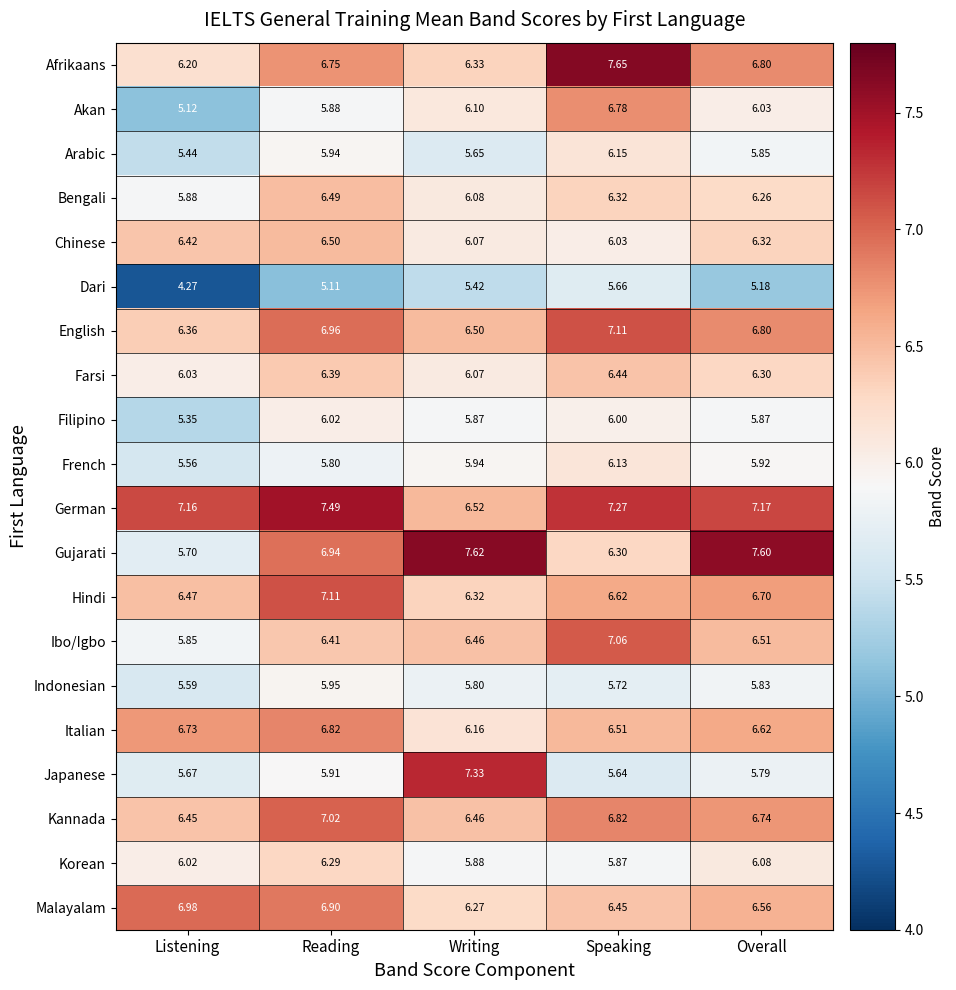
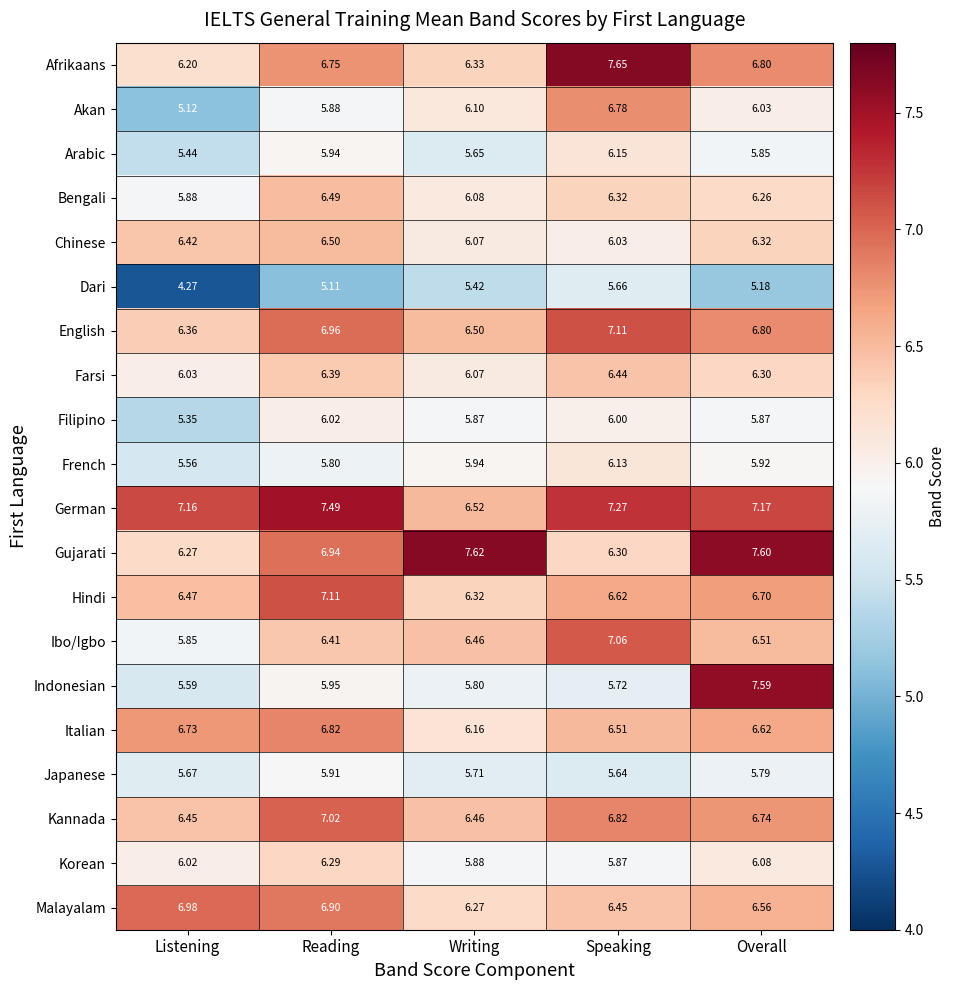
Gujarati, Listening: 5.70 -> 6.27
Indonesian, Overall: 5.83 -> 7.59
Japanese, Writing: 7.33 -> 5.71
